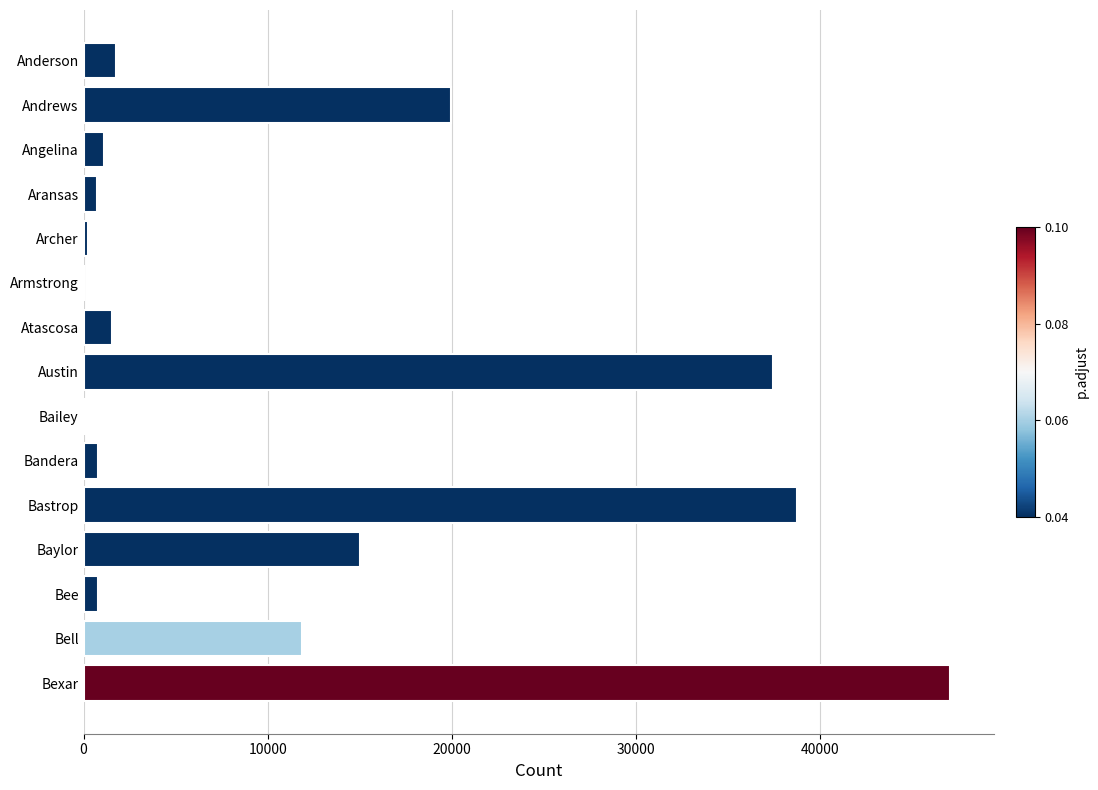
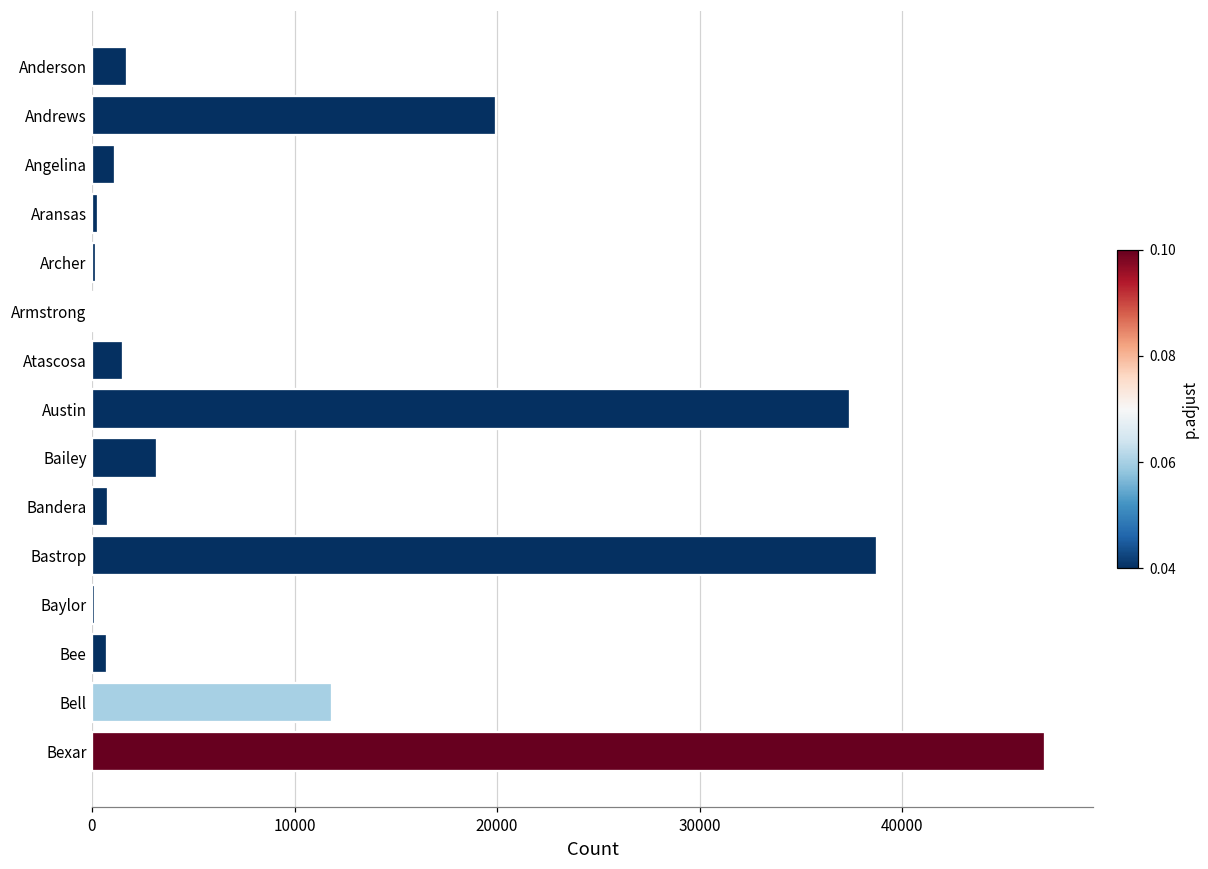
Aransas: 800 -> 300
Bailey: 100 -> 3200
Baylor: 15000 -> 200
